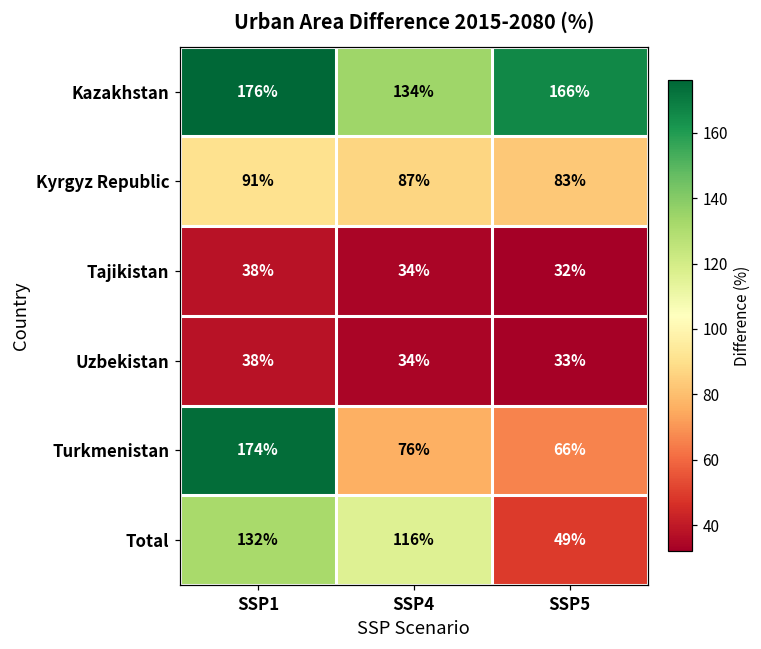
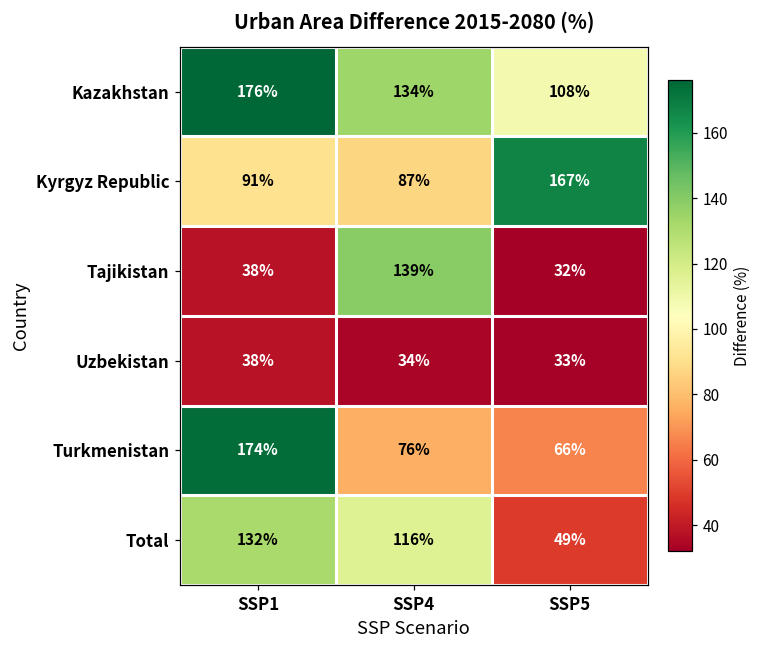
Kazakhstan, SSP5: 166% -> 108%
Kyrgyz Republic, SSP5: 83% -> 167%
Tajikistan, SSP4: 34% -> 139%
